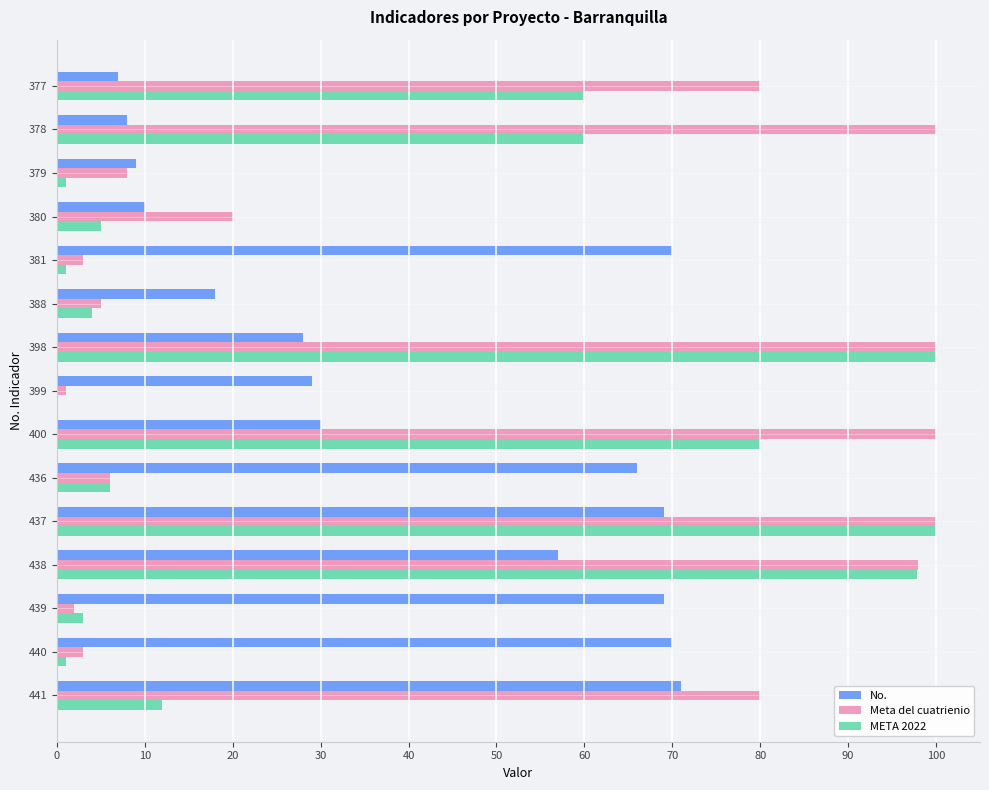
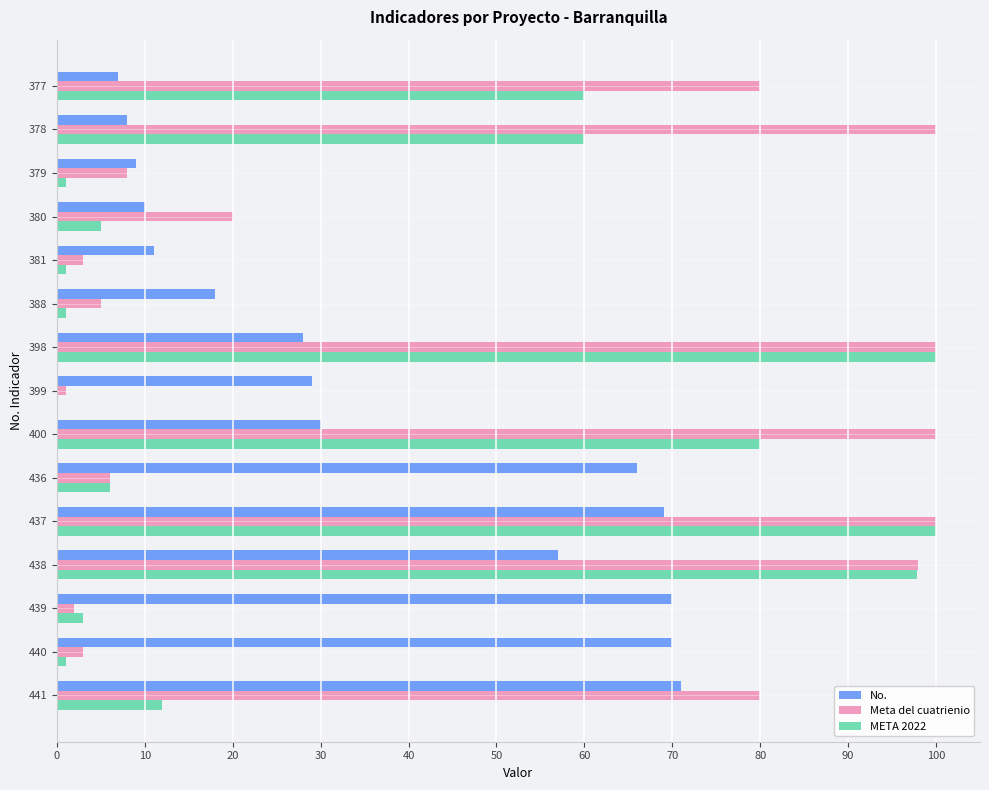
No., 381: 70 -> 11
META 2022, 388: 4 -> 1
No., 439: 69 -> 70
